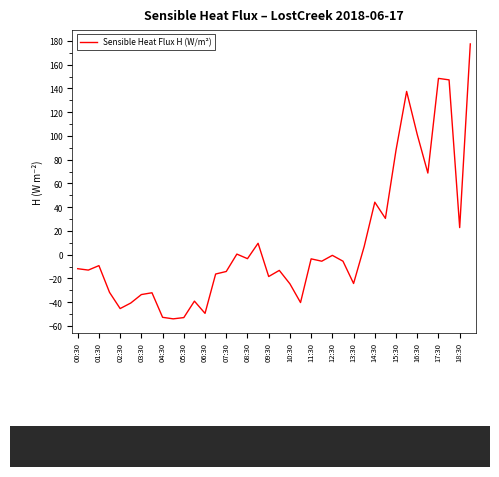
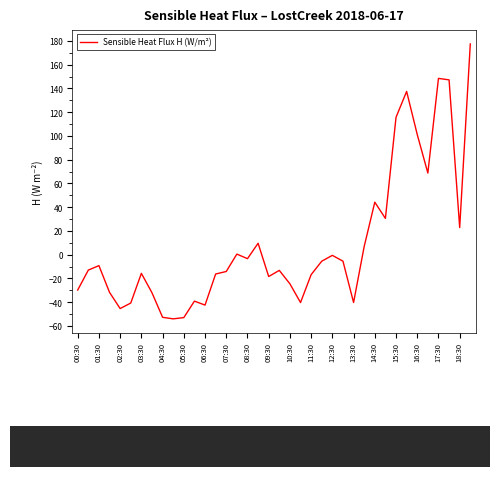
00:30: -12 -> -30
03:30: -34 -> -16
06:30: -49 -> -42
11:30: -4 -> -17
13:30: -24 -> -40
15:30: 88 -> 116
